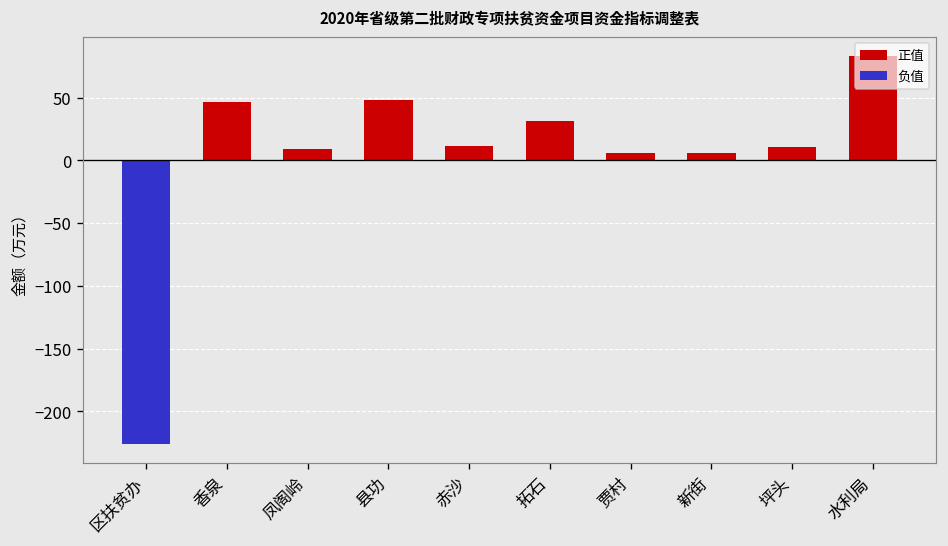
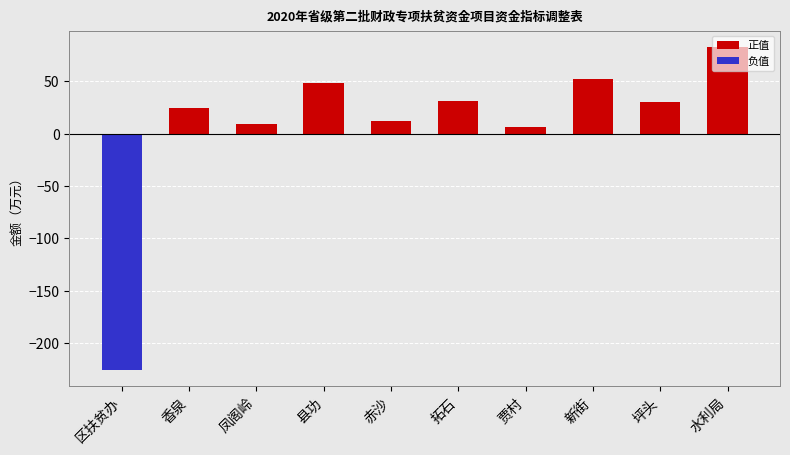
香泉: 47 -> 24
新街: 6 -> 53
坪头: 10 -> 30
